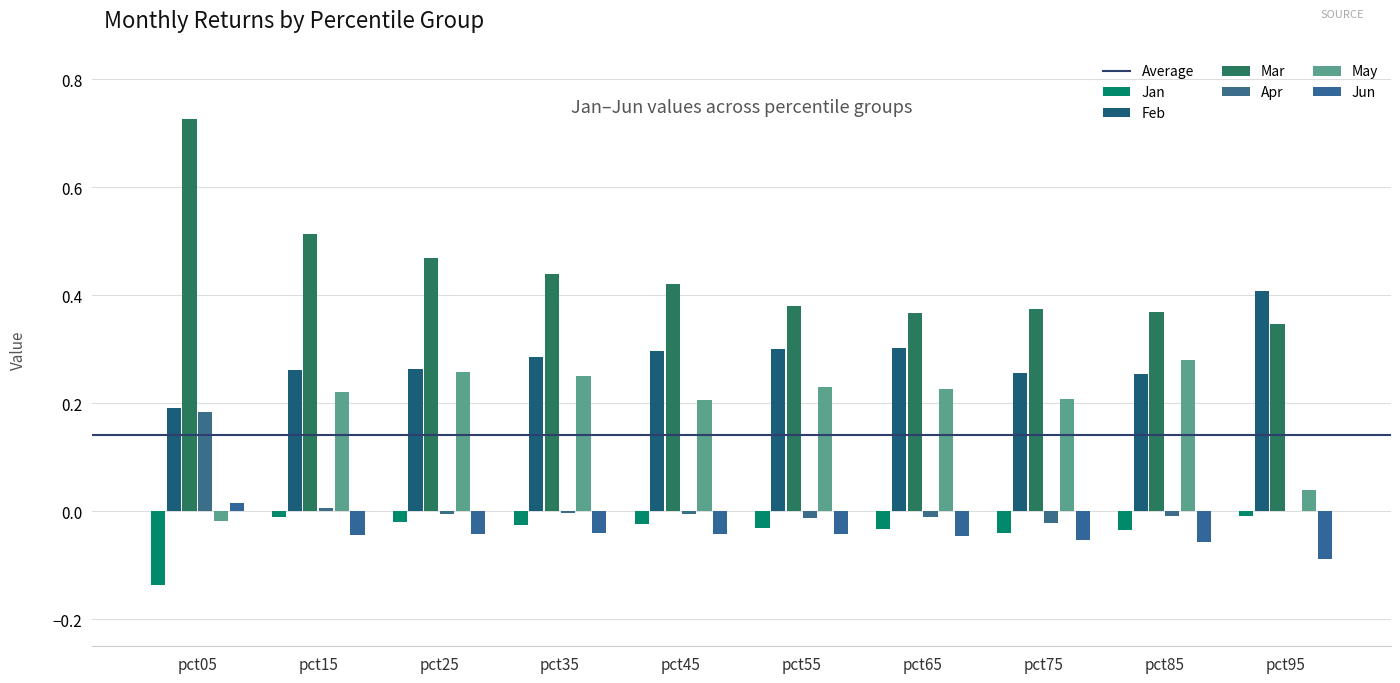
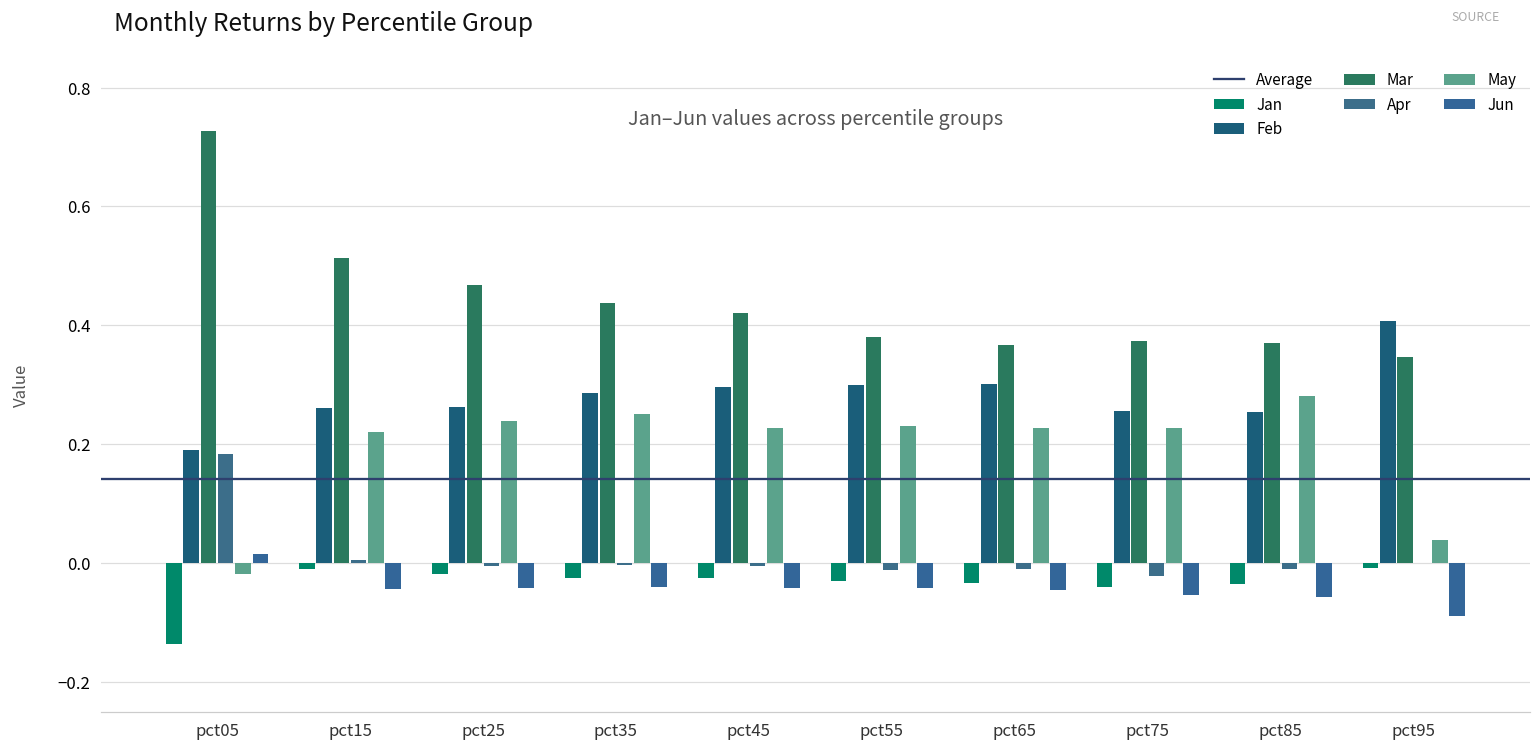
May, pct25: 0.26 -> 0.24
May, pct45: 0.21 -> 0.23
May, pct75: 0.21 -> 0.23
